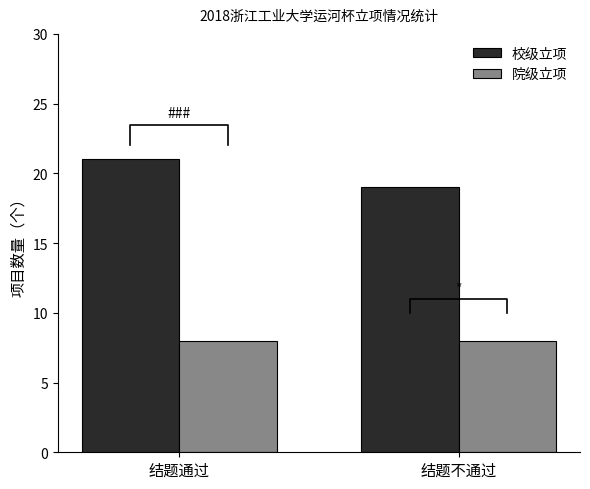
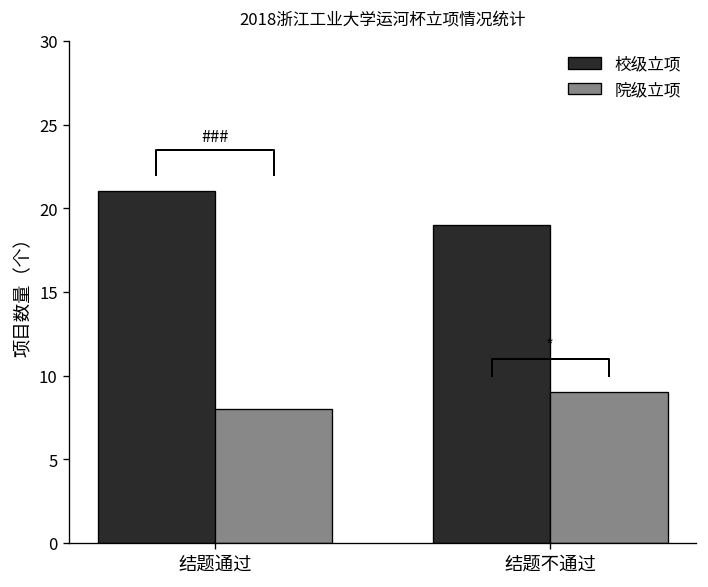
院级立项, 结题不通过: 8 -> 9
